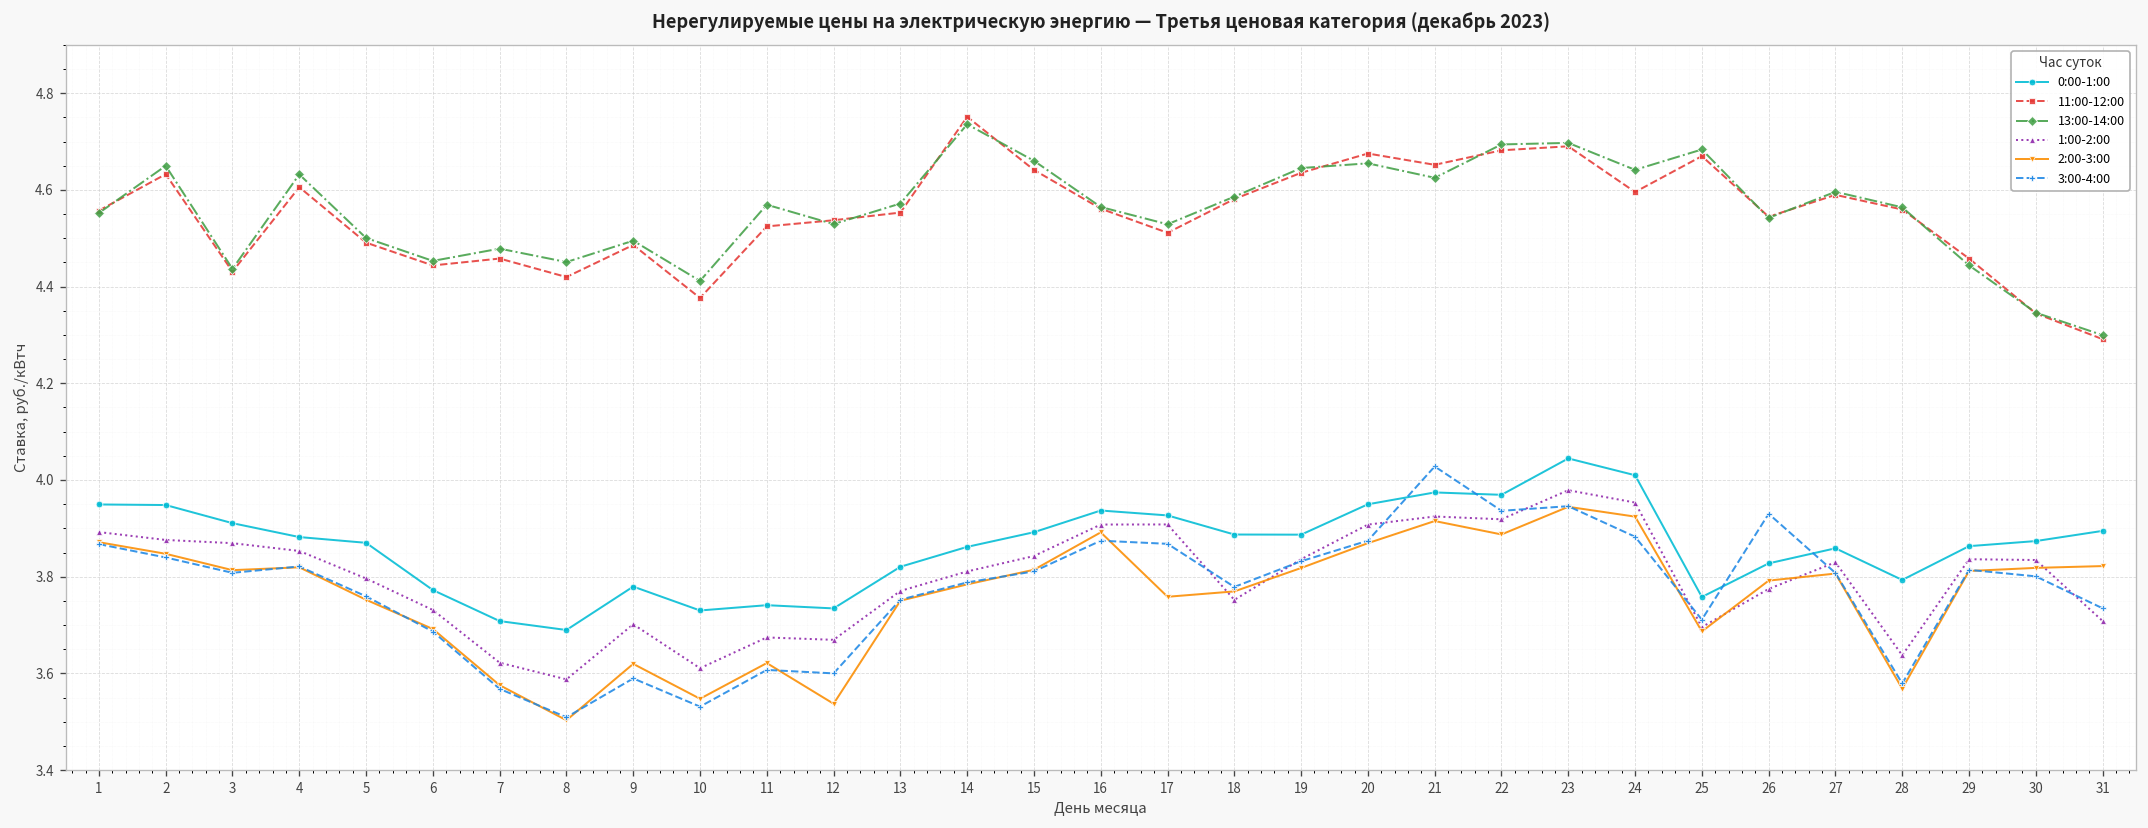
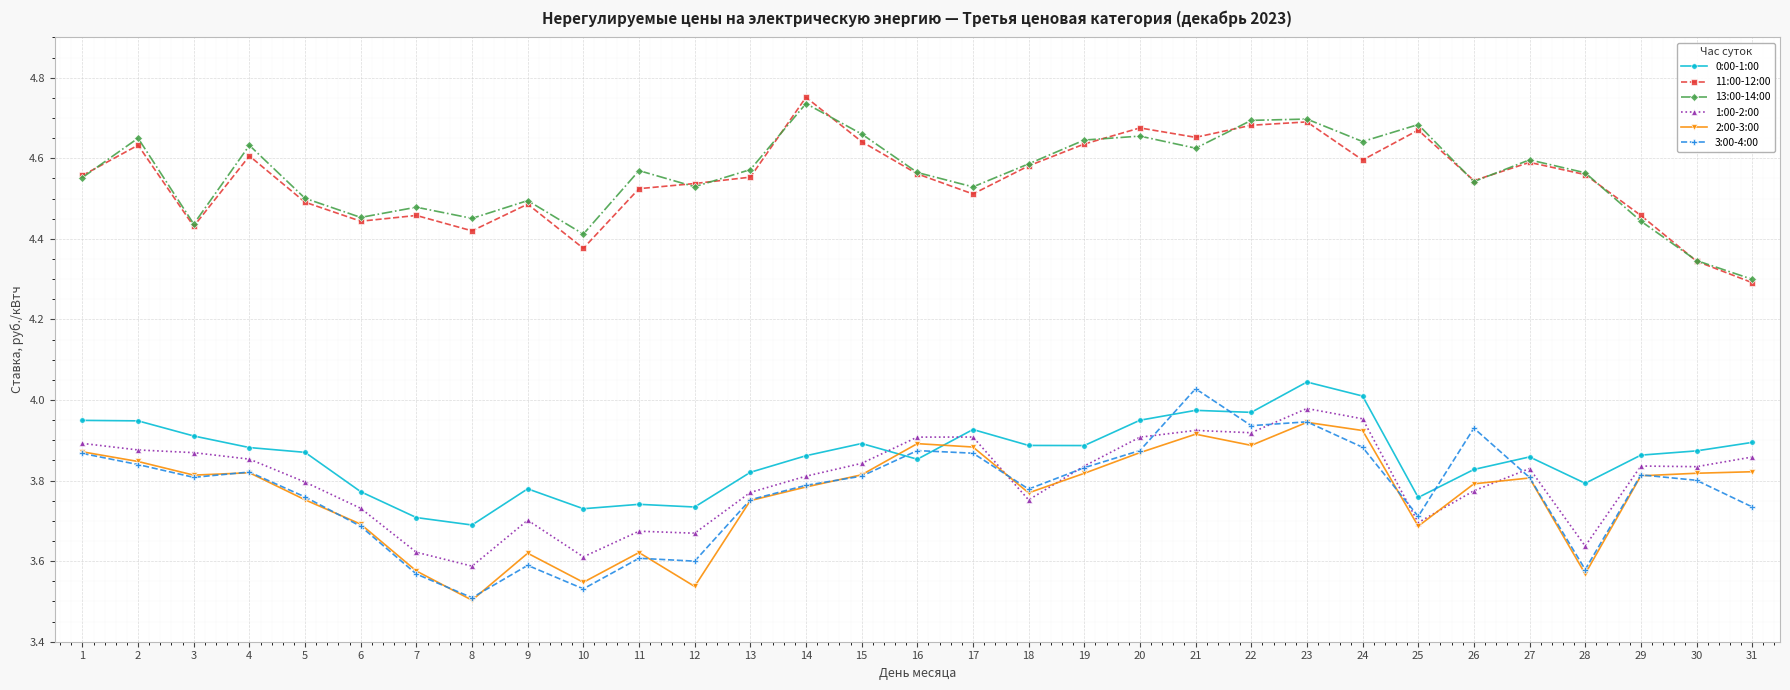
0:00-1:00, 16: 3.94 -> 3.85
2:00-3:00, 17: 3.76 -> 3.88
1:00-2:00, 31: 3.71 -> 3.86
